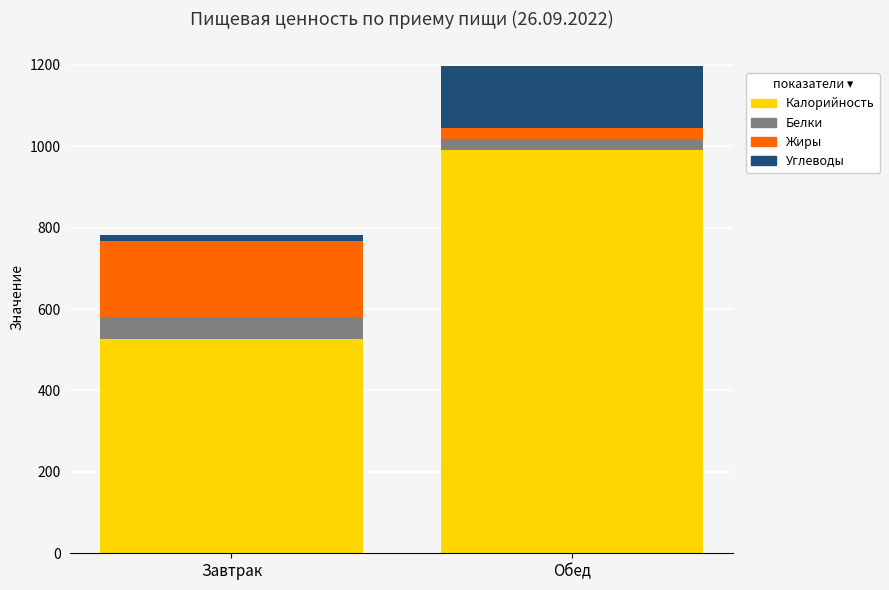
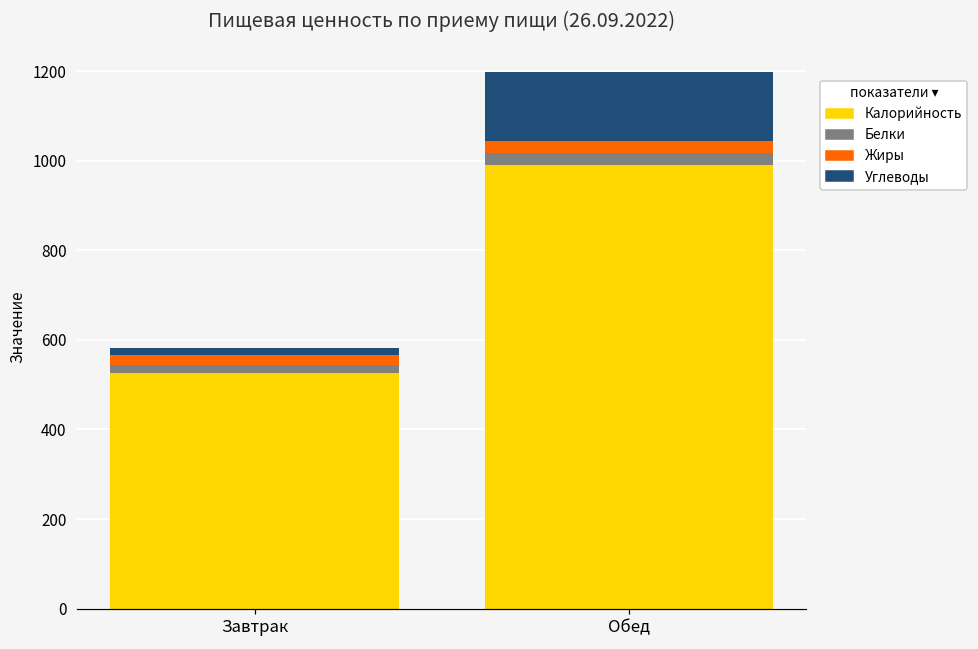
Белки, Завтрак: 50 -> 20
Жиры, Завтрак: 190 -> 20
